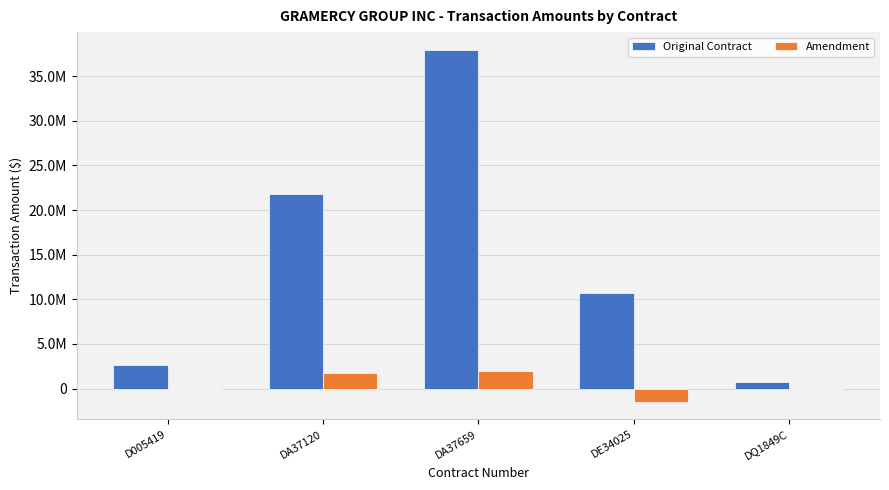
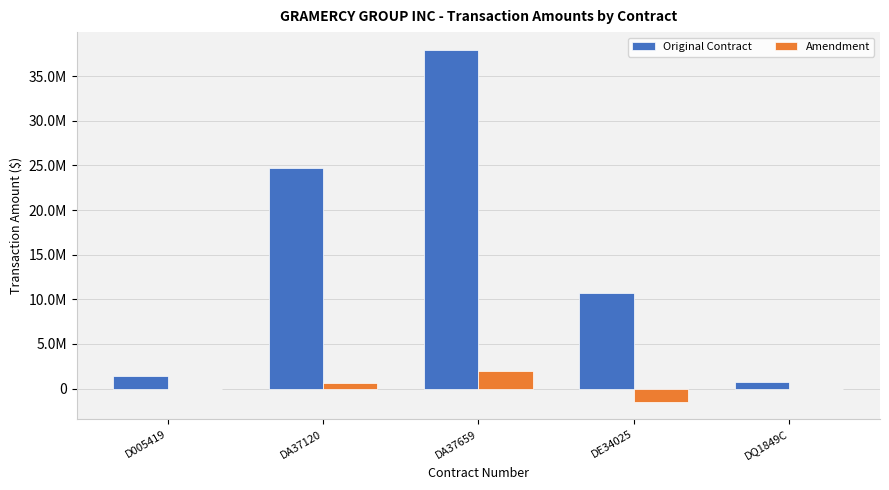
Original Contract, D005419: 3000000 -> 1000000
Original Contract, DA37120: 22000000 -> 25000000
Amendment, DA37120: 2000000 -> 1000000
